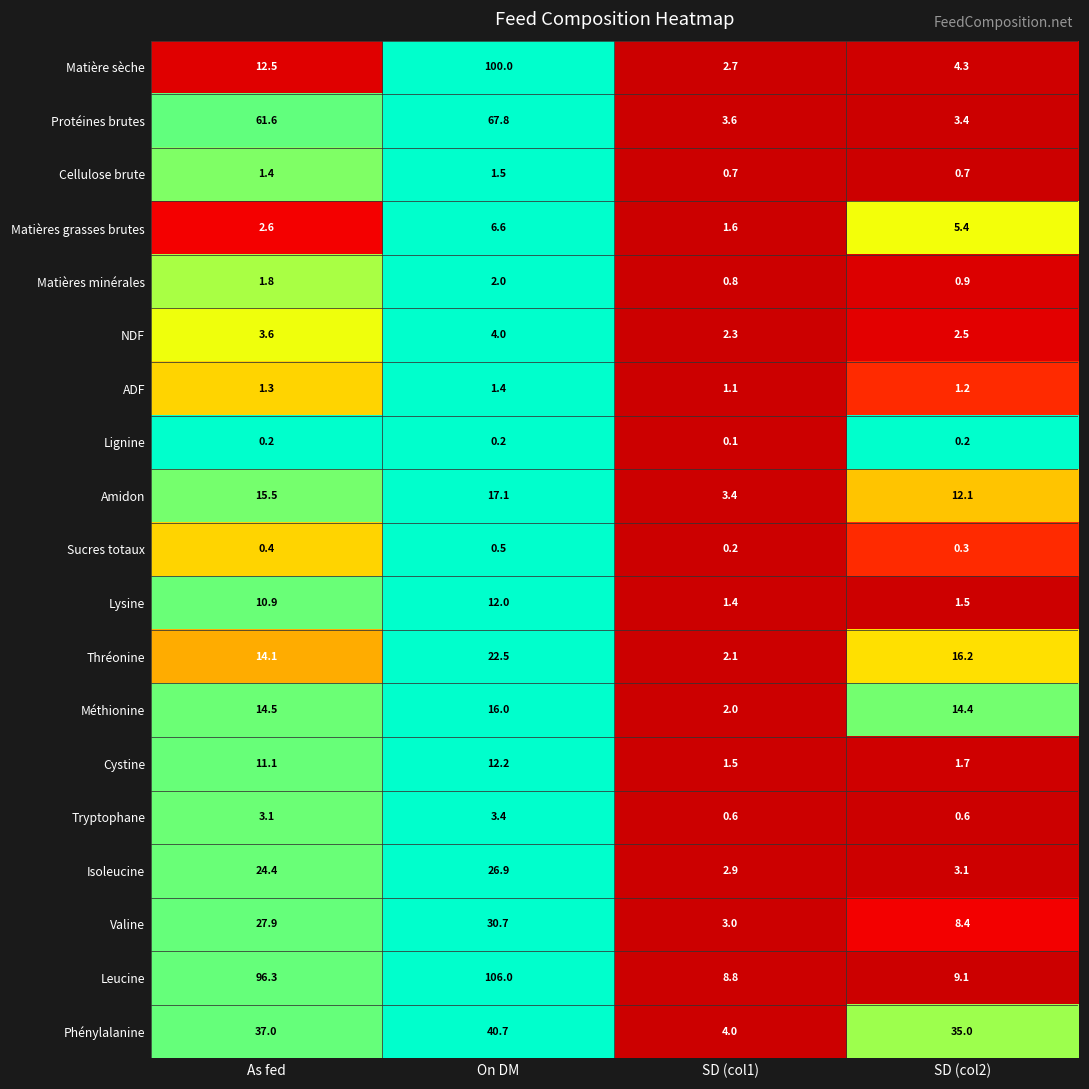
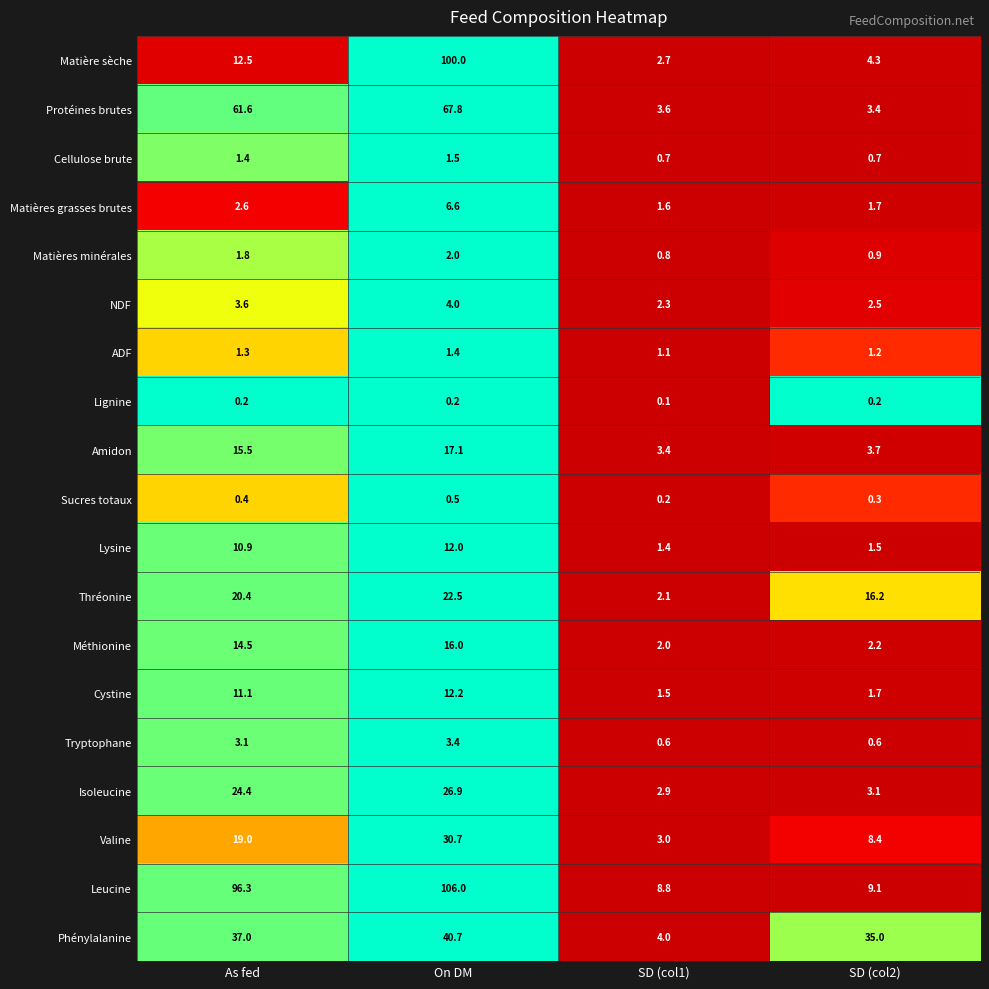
Matières grasses brutes, SD (col2): 5.4 -> 1.7
Amidon, SD (col2): 12.1 -> 3.7
Thréonine, As fed: 14.1 -> 20.4
Méthionine, SD (col2): 14.4 -> 2.2
Valine, As fed: 27.9 -> 19.0
